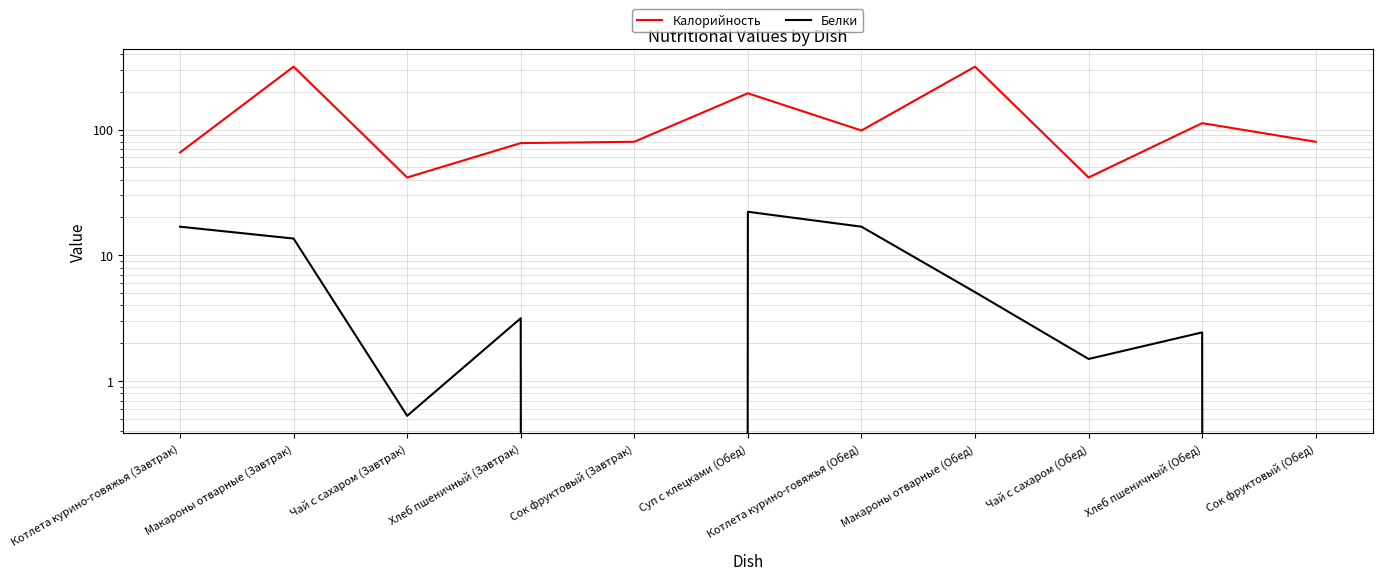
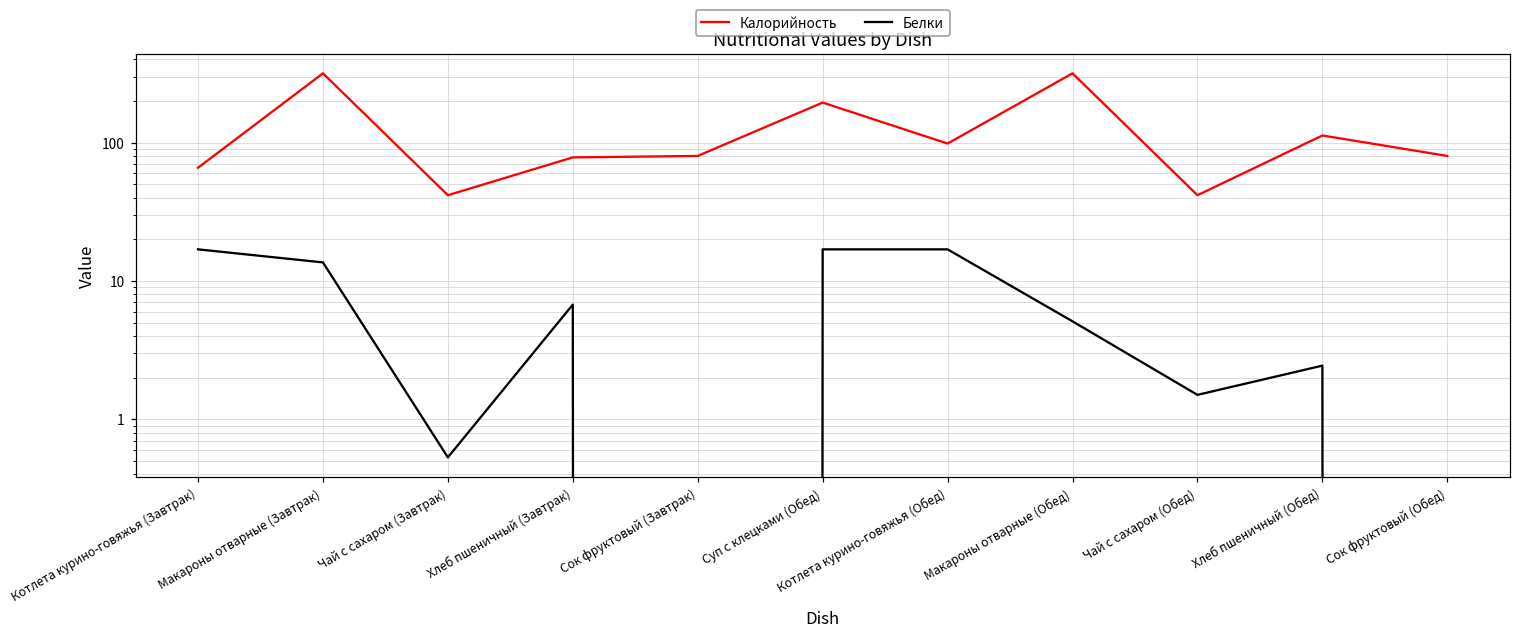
Белки, Хлеб пшеничный (Завтрак): 3.2 -> 7
Белки, Суп с клецками (Обед): 22 -> 17
